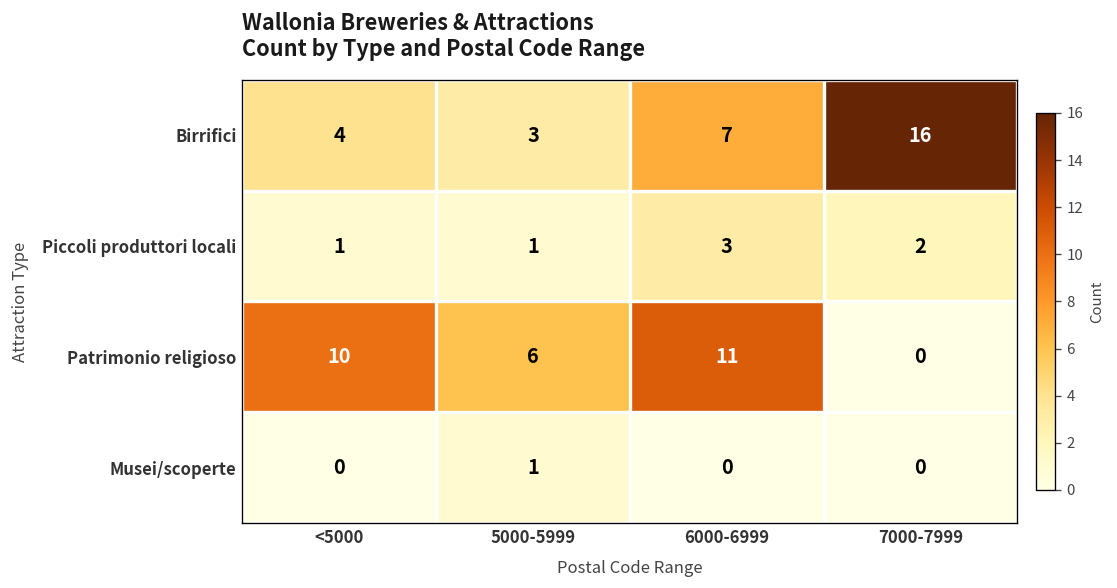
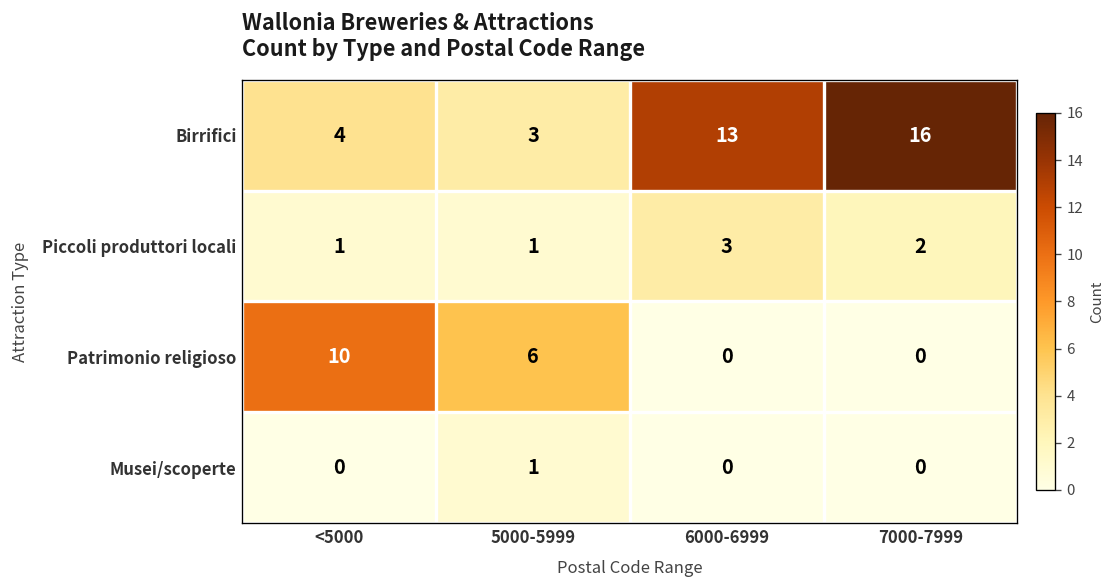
Birrifici, 6000-6999: 7 -> 13
Patrimonio religioso, 6000-6999: 11 -> 0
